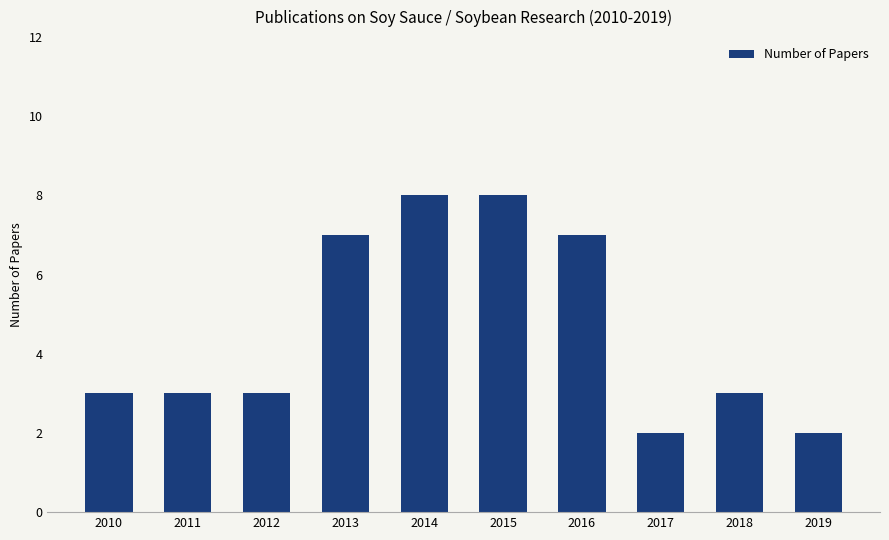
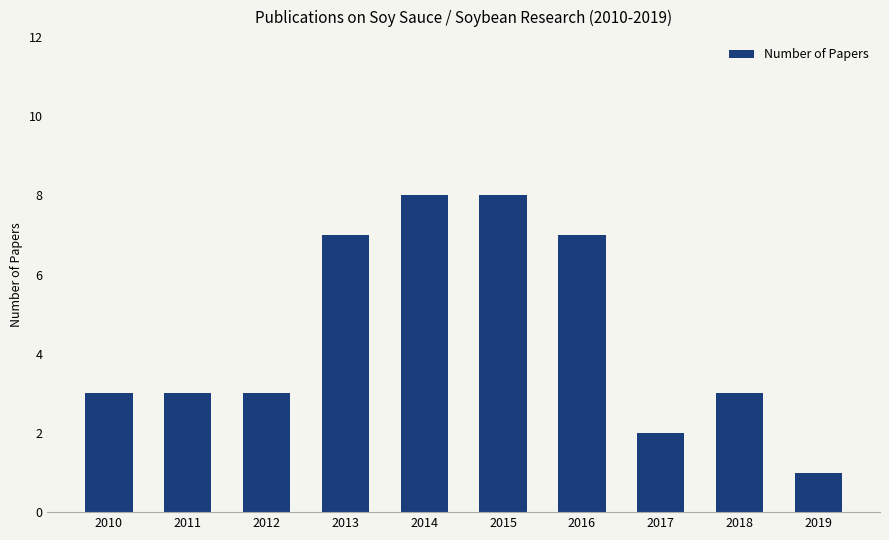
2019: 2 -> 1
